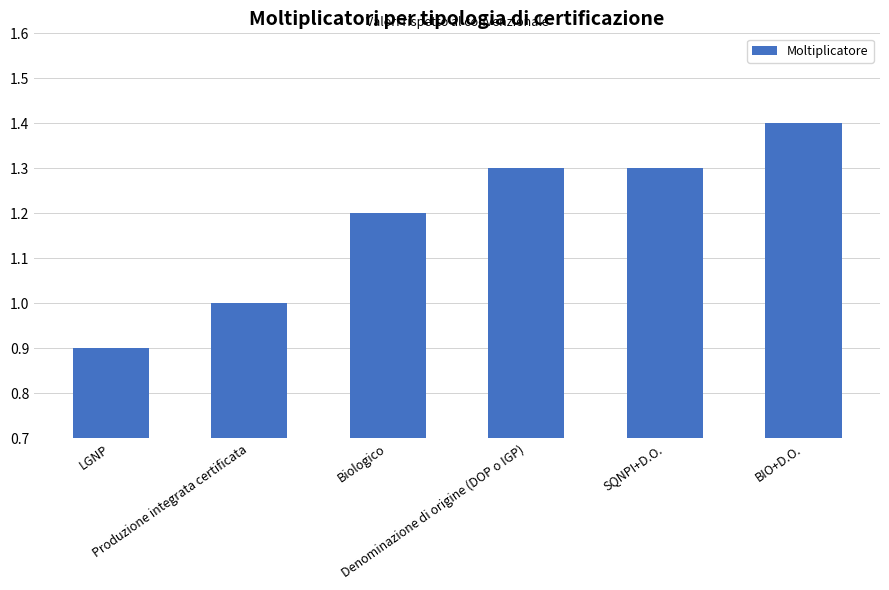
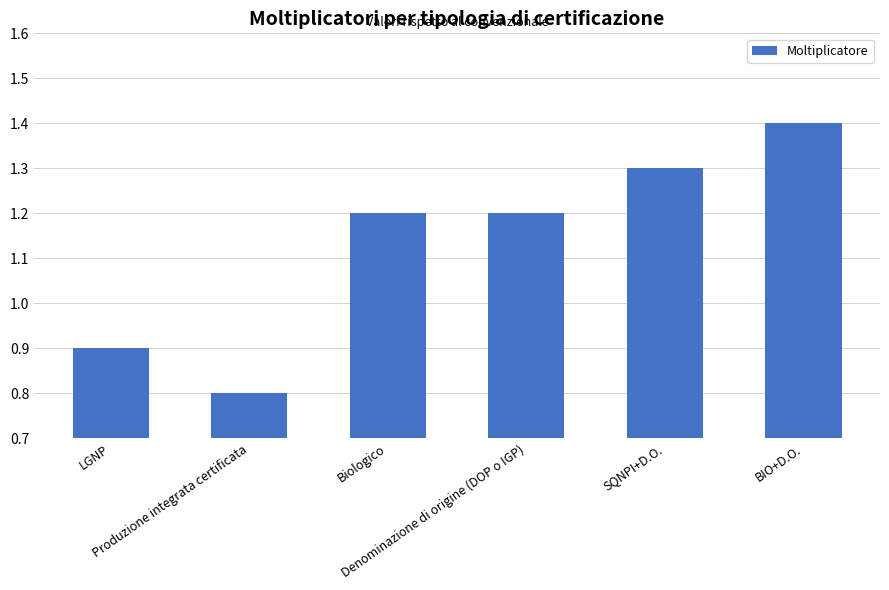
Produzione integrata certificata: 1.0 -> 0.8
Denominazione di origine (DOP o IGP): 1.3 -> 1.2
